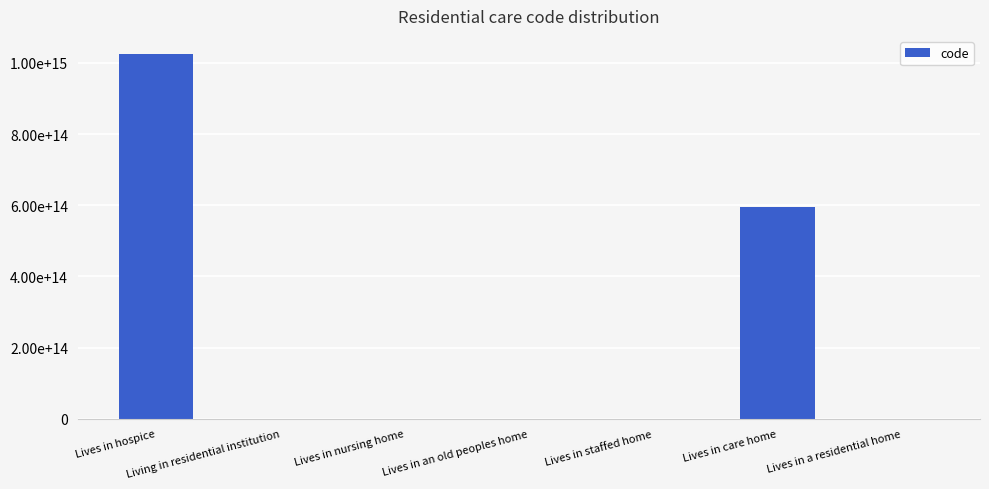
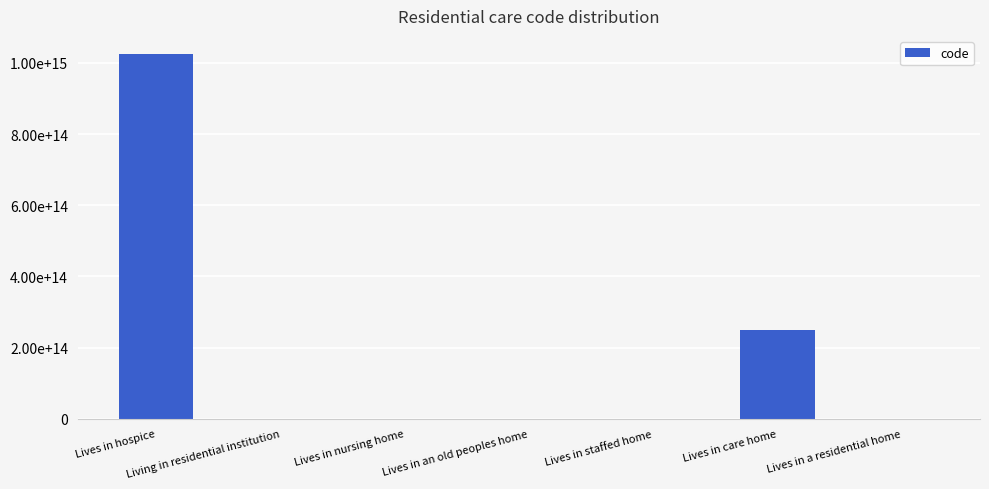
Lives in care home: 590000000000000 -> 250000000000000
